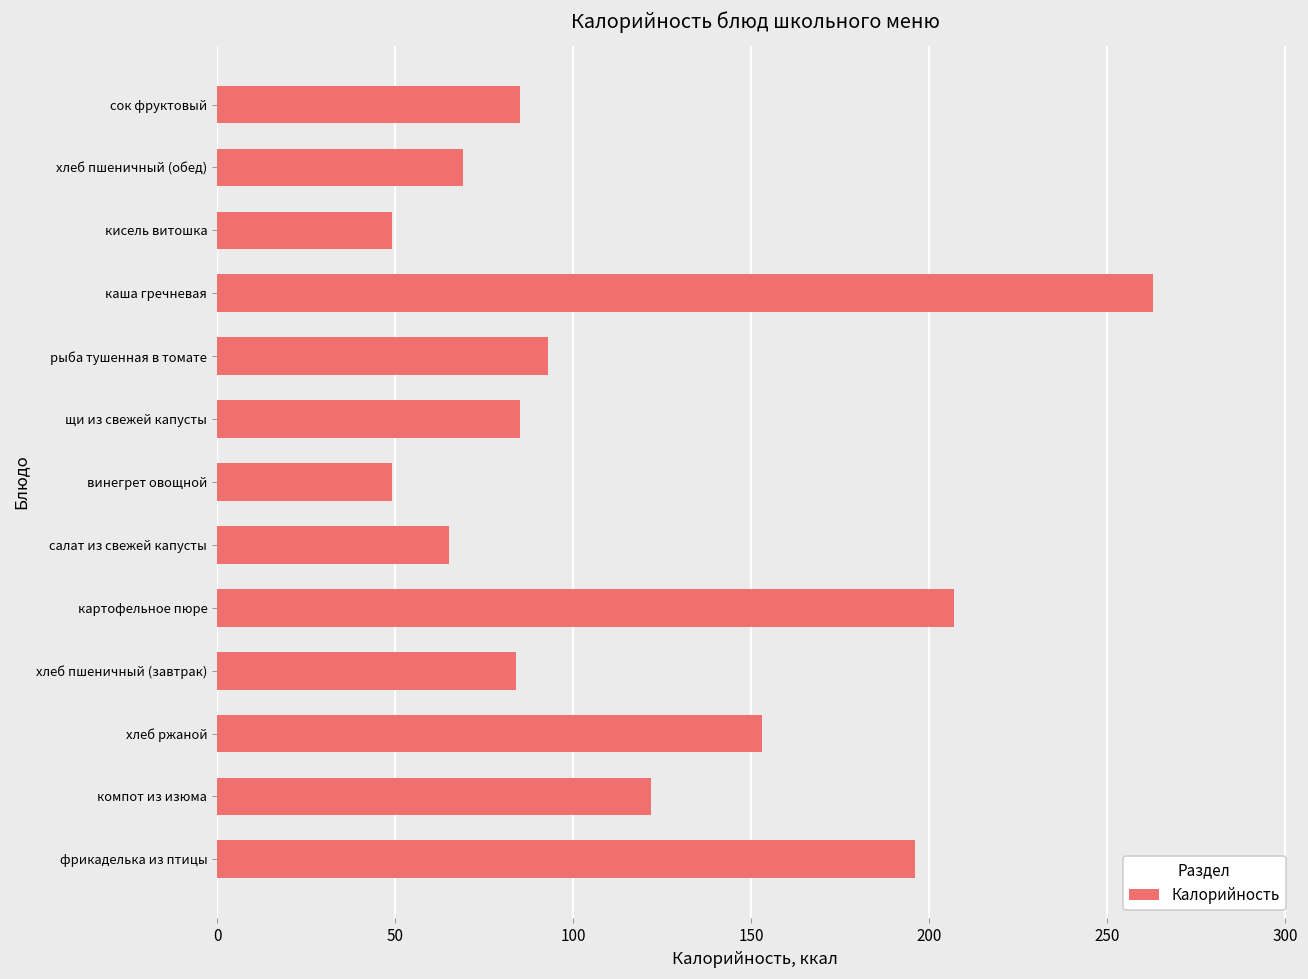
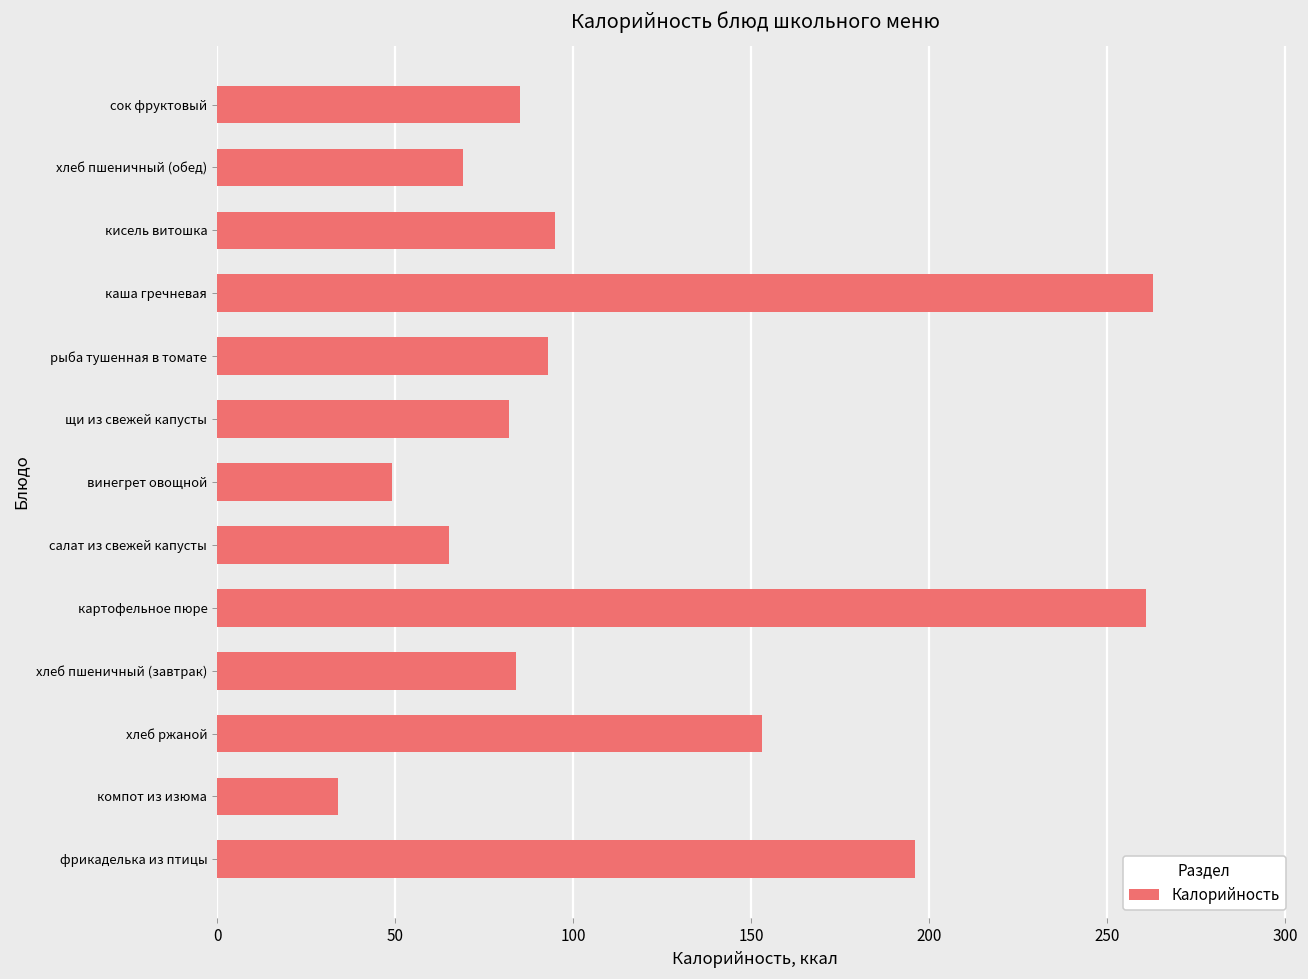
кисель витошка: 49 -> 95
щи из свежей капусты: 85 -> 82
картофельное пюре: 207 -> 261
компот из изюма: 122 -> 34
